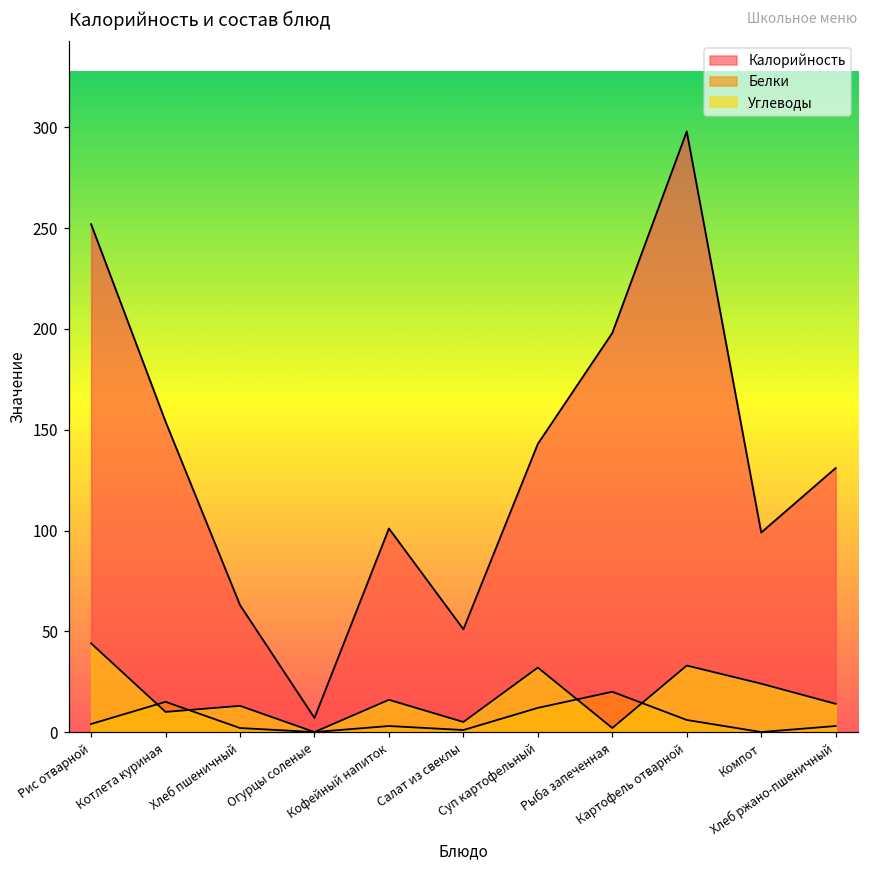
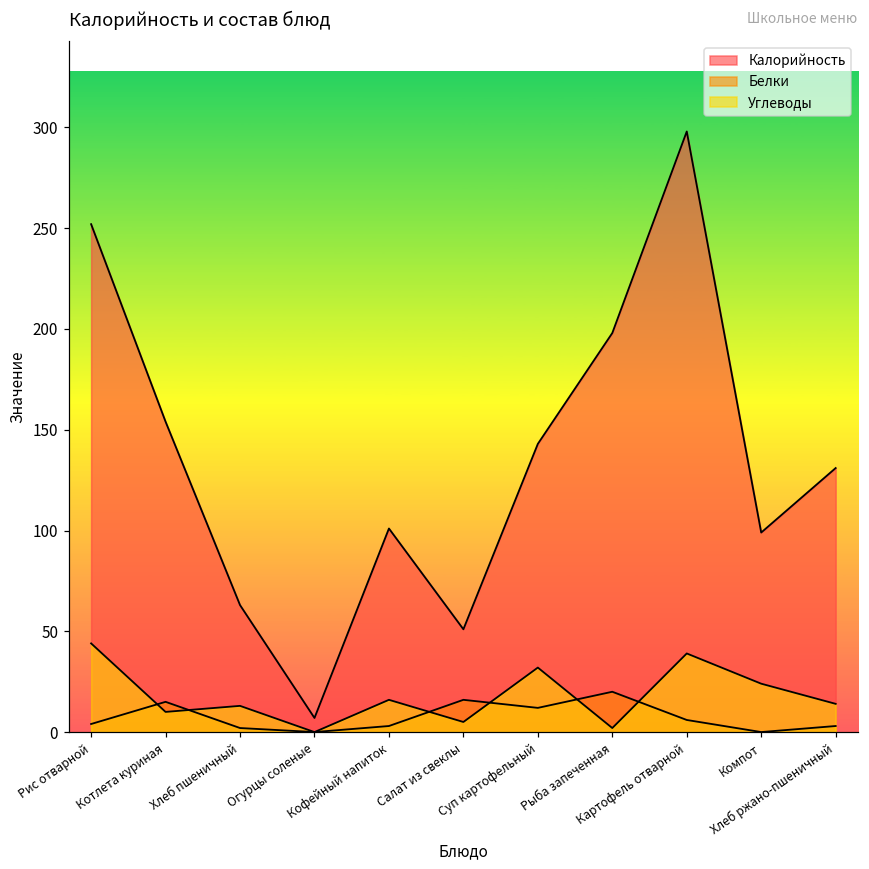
Белки, Салат из свеклы: 1 -> 16
Углеводы, Картофель отварной: 33 -> 39
